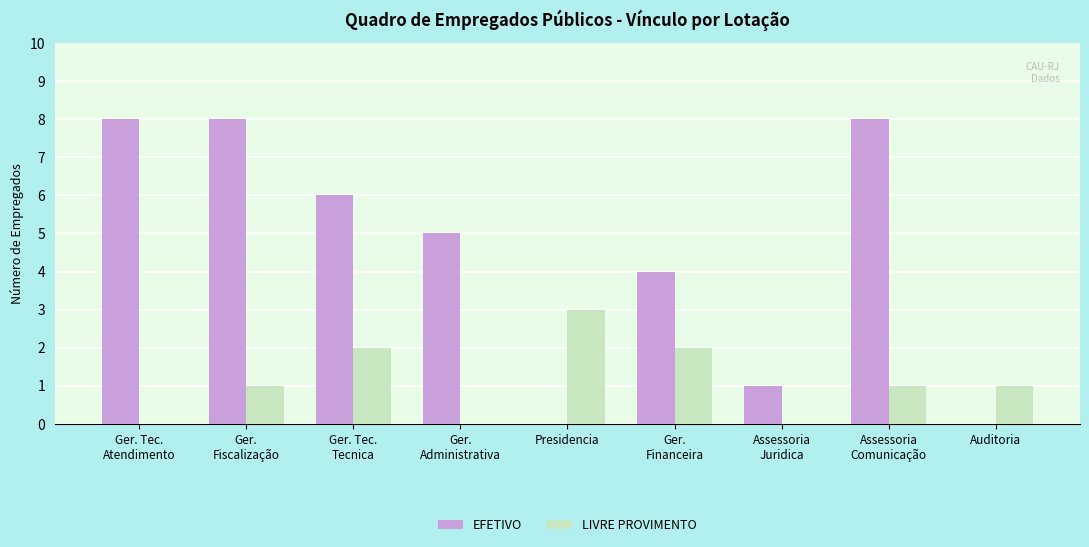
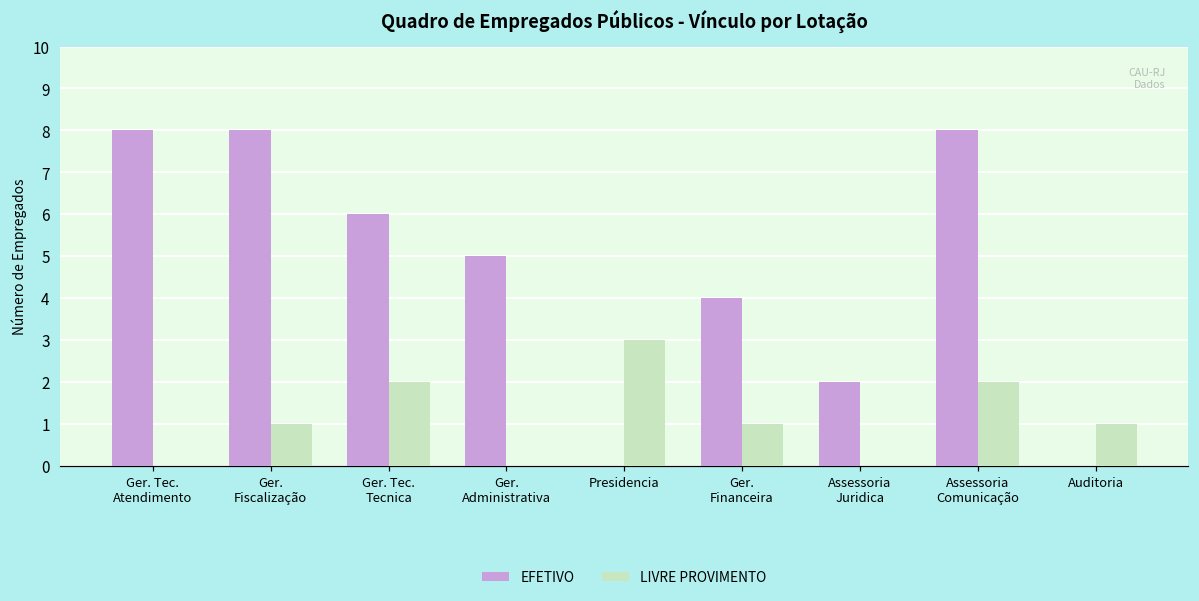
LIVRE PROVIMENTO, Ger. Financeira: 2 -> 1
EFETIVO, Assessoria Juridica: 1 -> 2
LIVRE PROVIMENTO, Assessoria Comunicação: 1 -> 2
